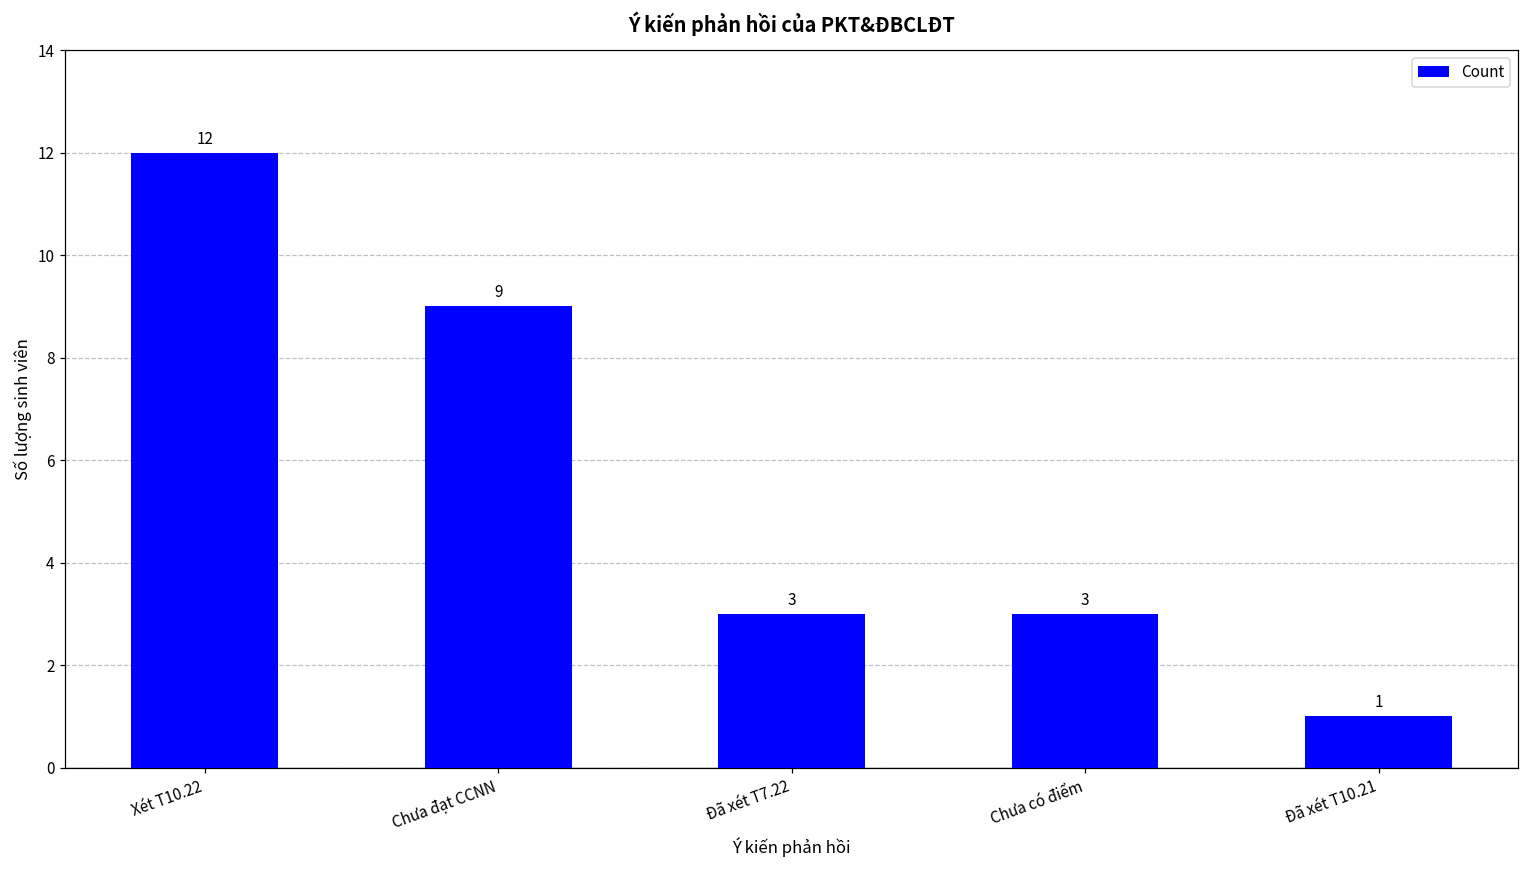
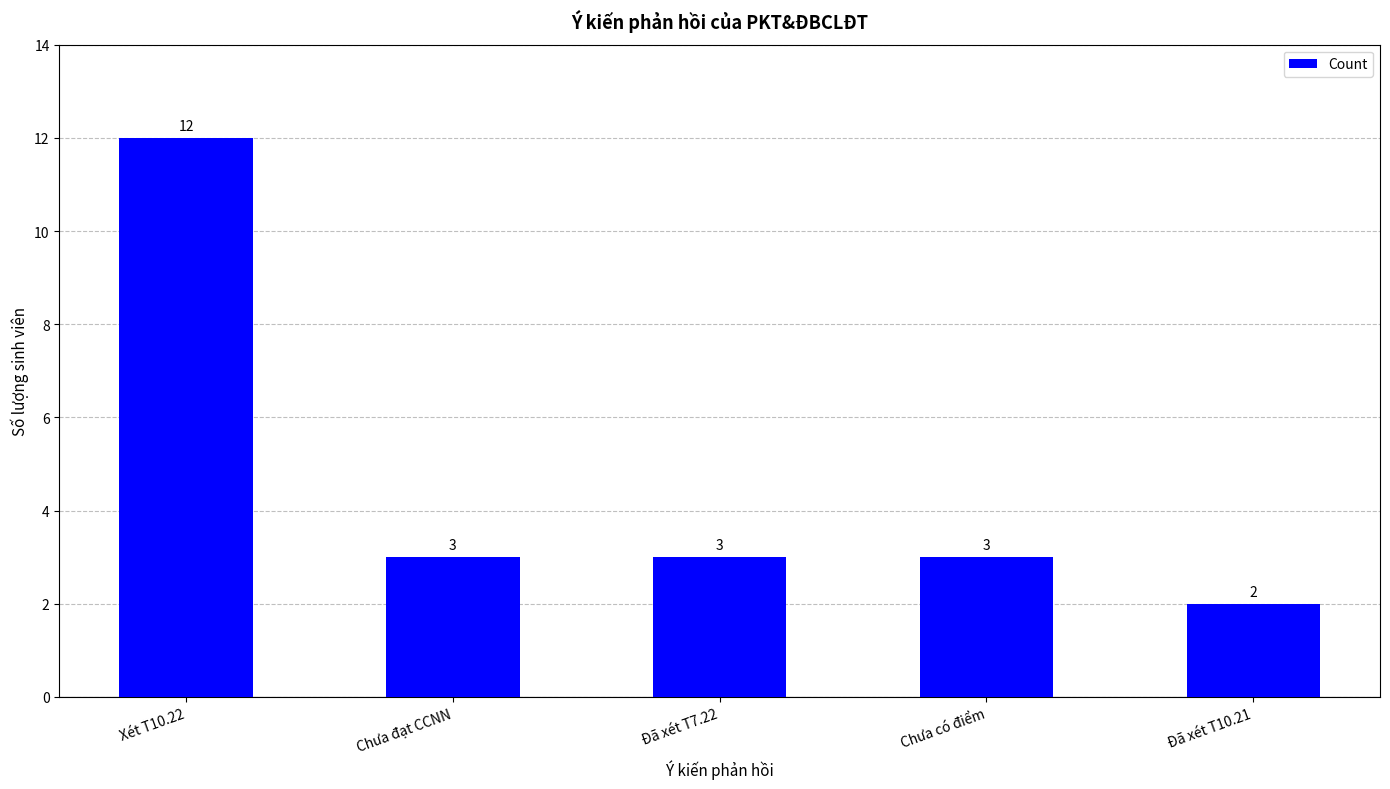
Chưa đạt CCNN: 9 -> 3
Đã xét T10.21: 1 -> 2
